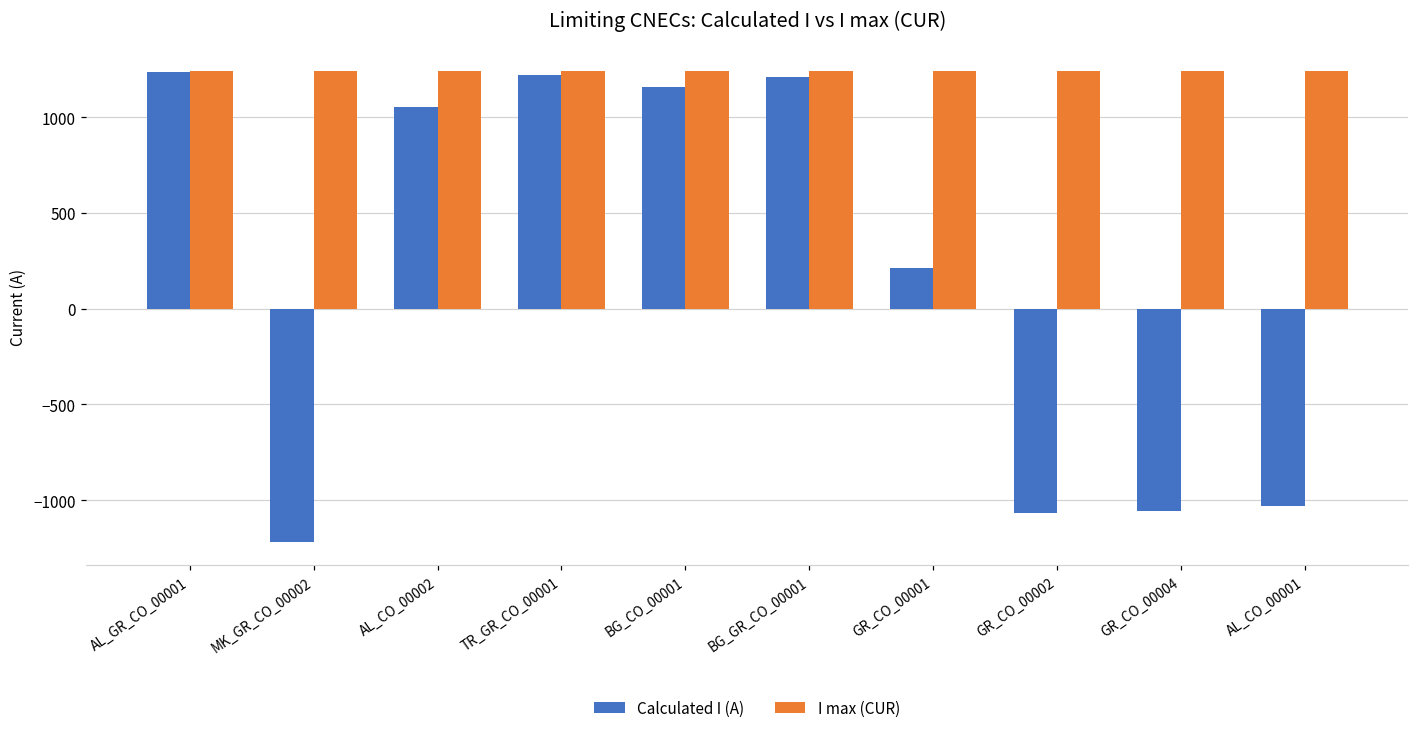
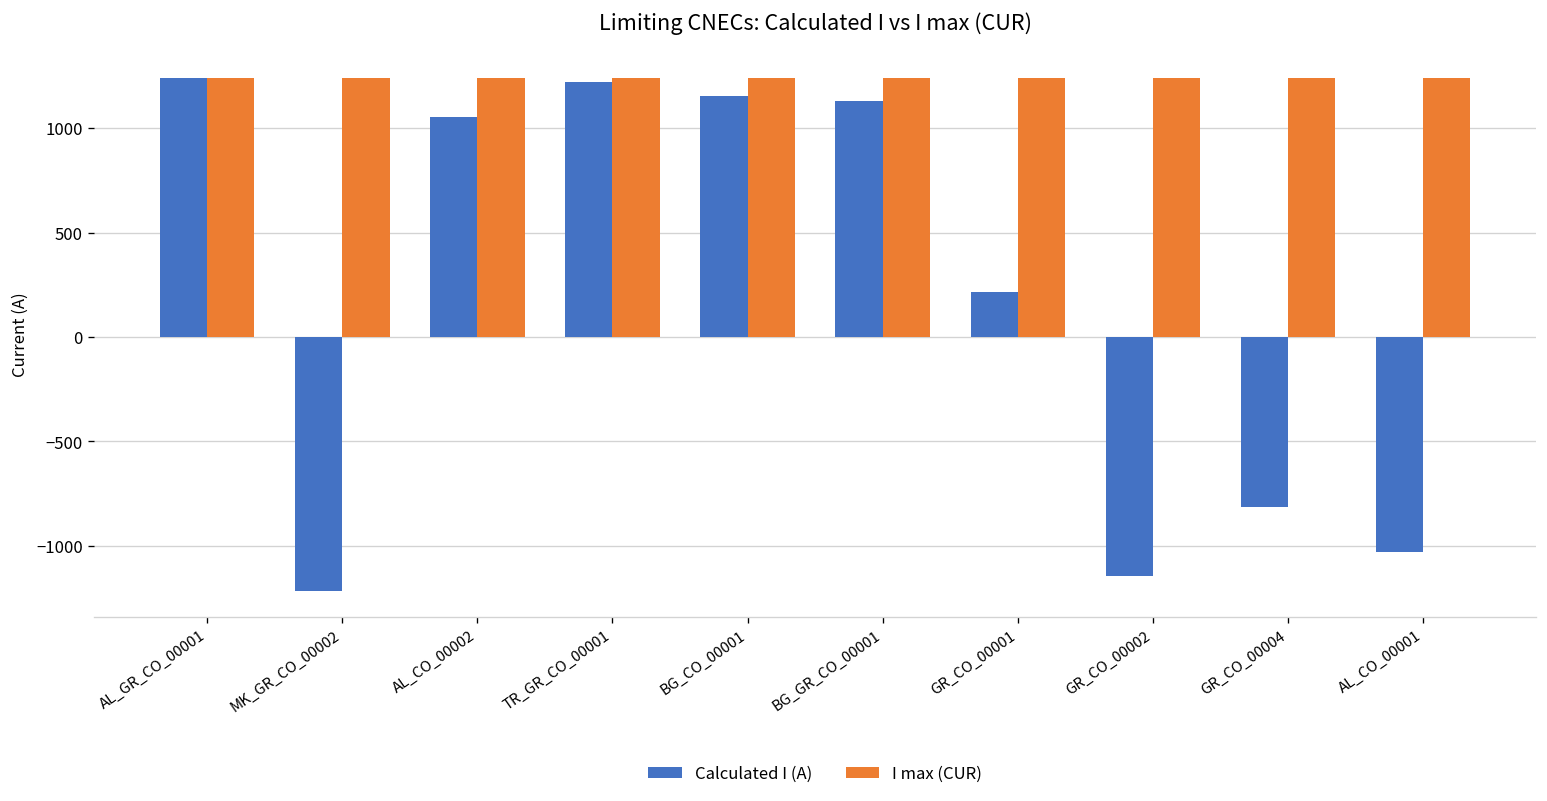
Calculated I (A), BG_GR_CO_00001: 1210 -> 1130
Calculated I (A), GR_CO_00002: -1070 -> -1150
Calculated I (A), GR_CO_00004: -1060 -> -820
